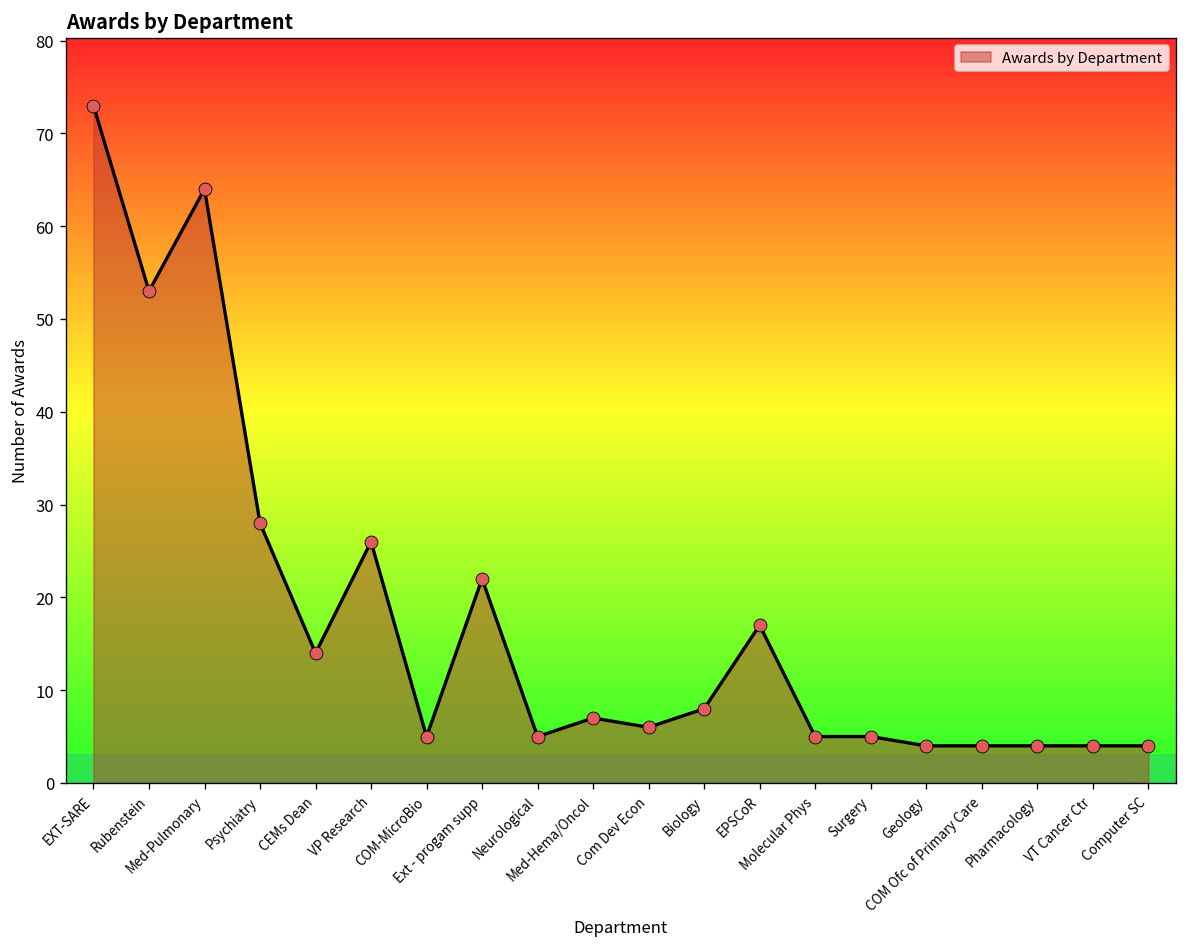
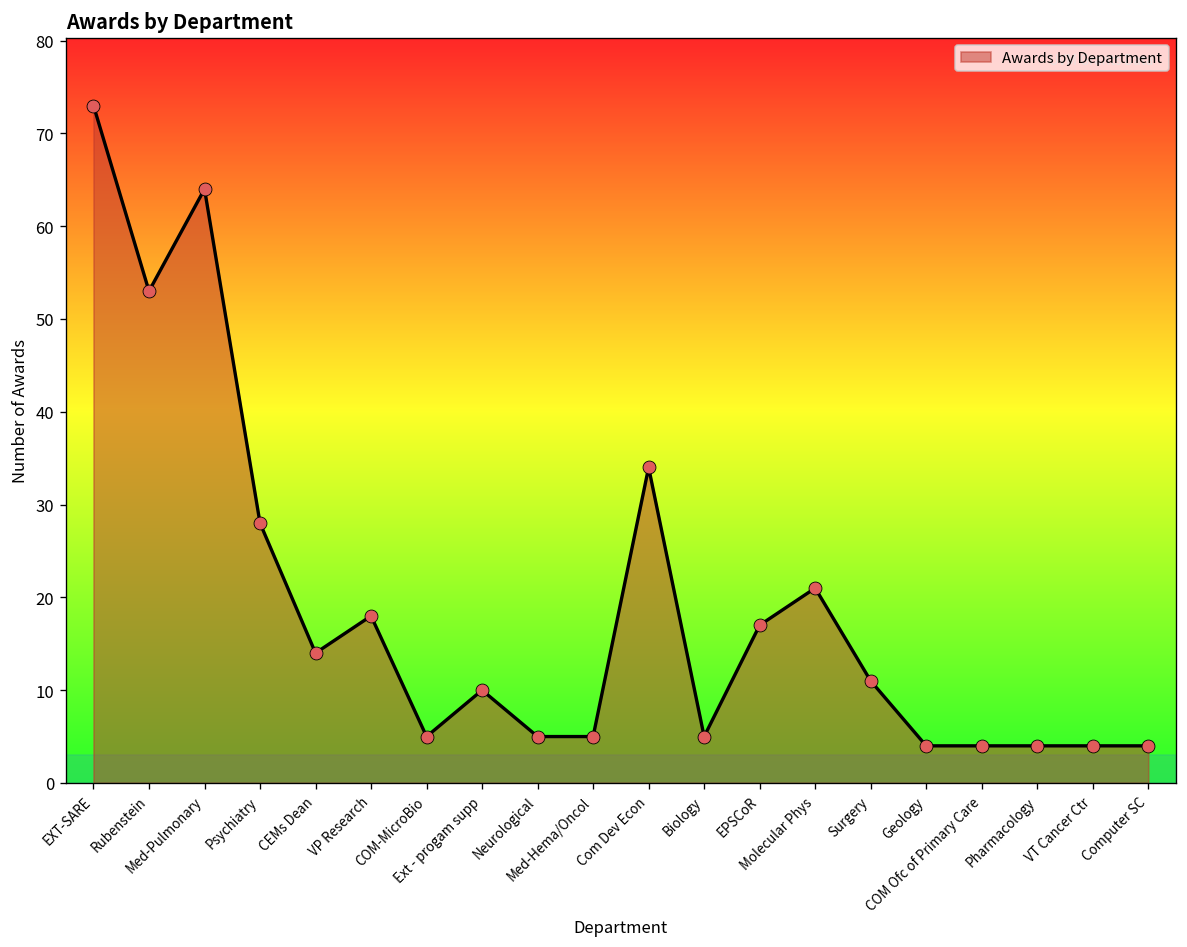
VP Research: 26 -> 18
Ext - progam supp: 22 -> 10
Med-Hema/Oncol: 7 -> 5
Com Dev Econ: 6 -> 34
Biology: 8 -> 5
Molecular Phys: 5 -> 21
Surgery: 5 -> 11
